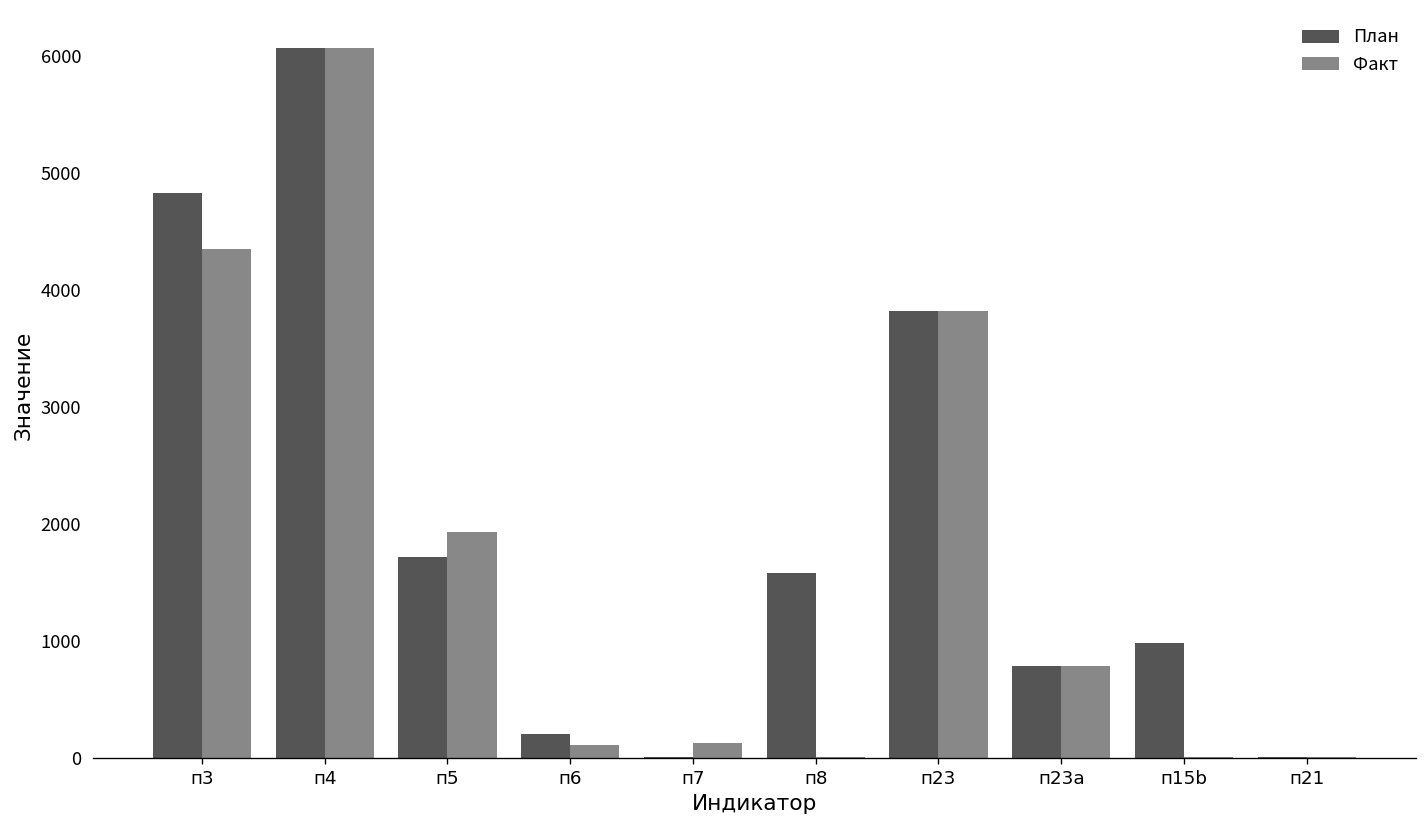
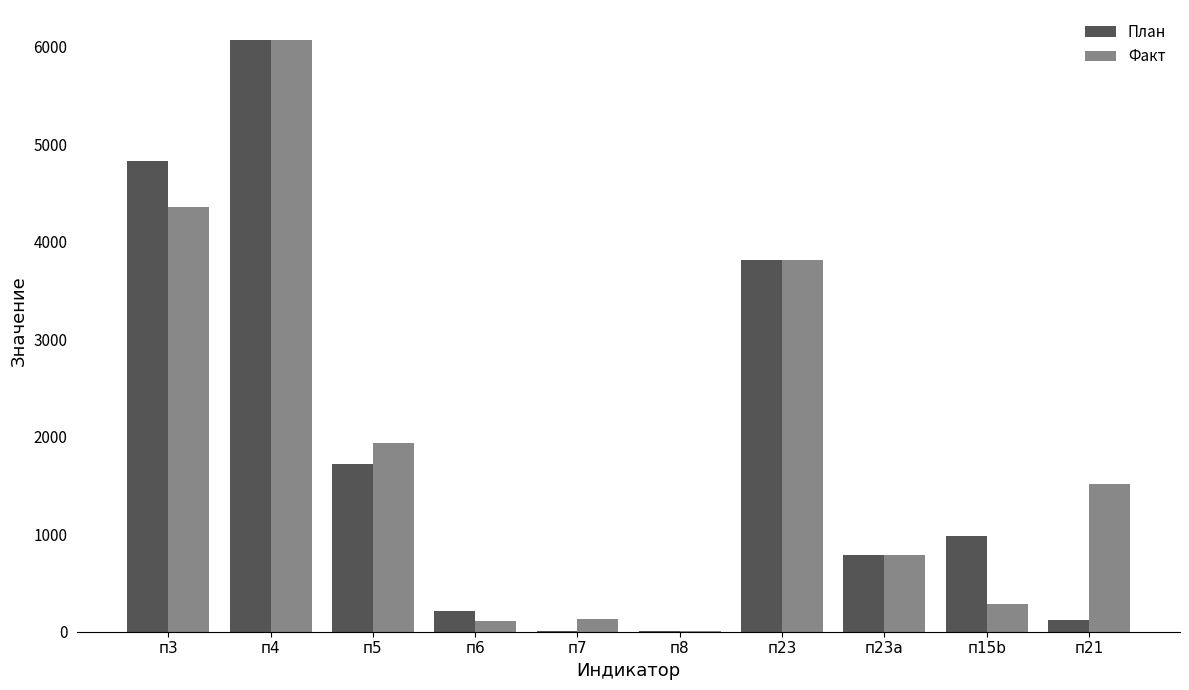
План, п8: 1600 -> 0
Факт, п15b: 0 -> 300
План, п21: 0 -> 100
Факт, п21: 0 -> 1500
